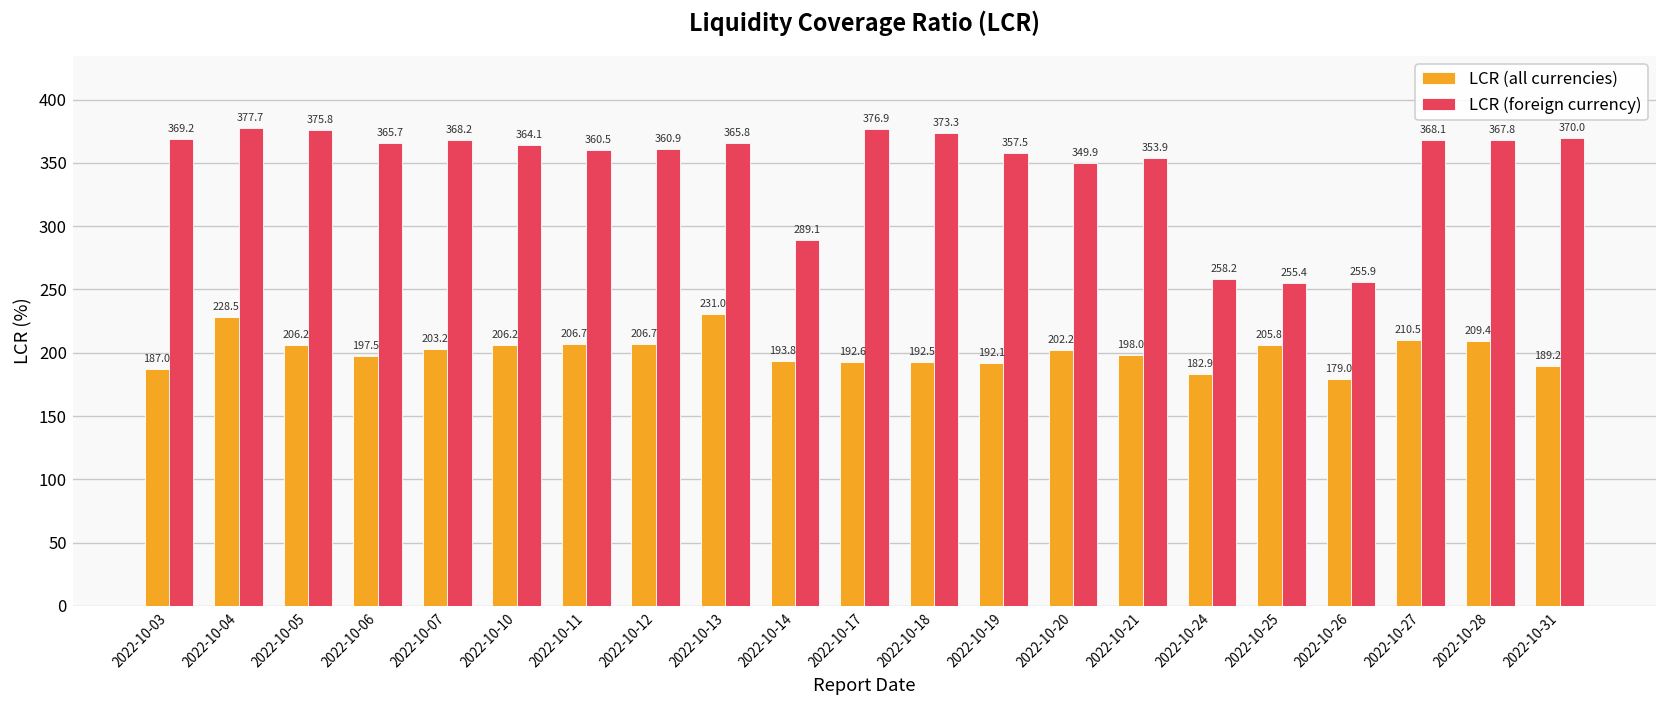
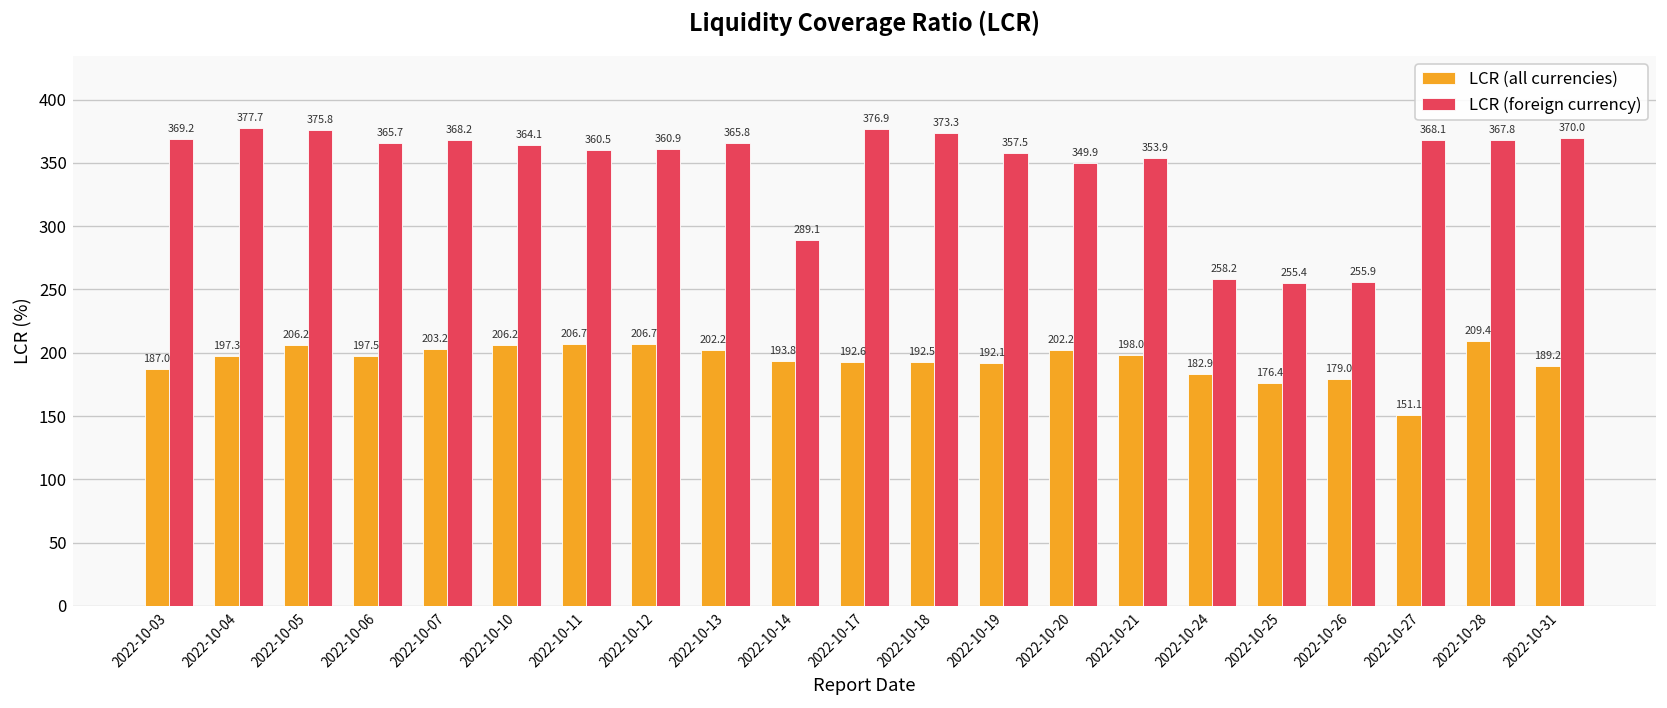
LCR (all currencies), 2022-10-04: 228.5 -> 197.3
LCR (all currencies), 2022-10-13: 231.0 -> 202.2
LCR (all currencies), 2022-10-25: 205.8 -> 176.4
LCR (all currencies), 2022-10-27: 210.5 -> 151.1
